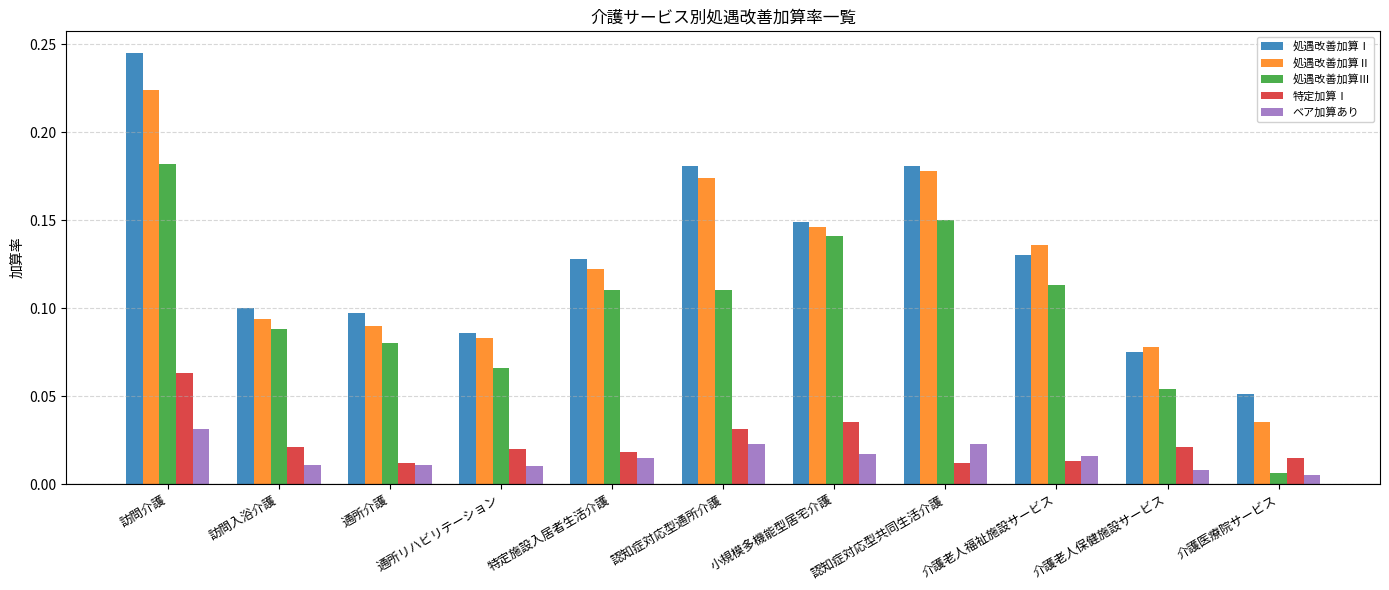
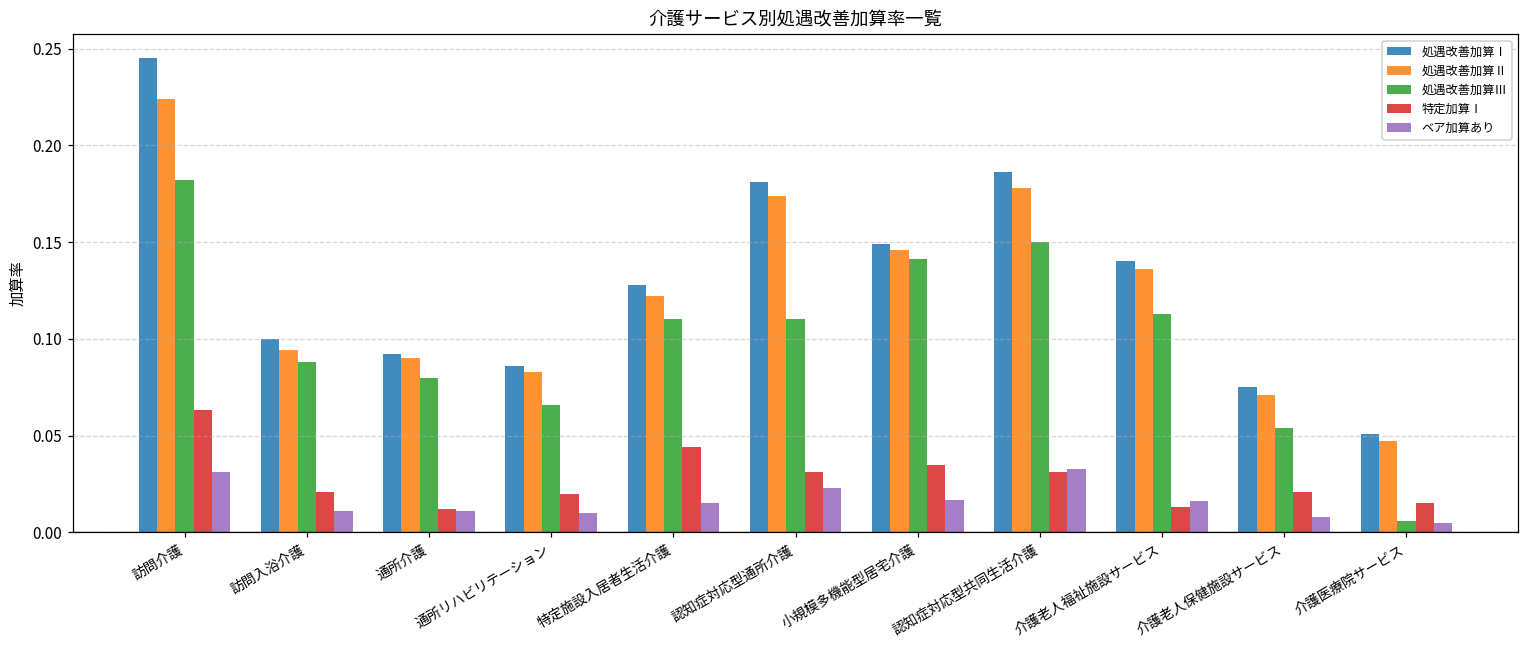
処遇改善加算Ⅰ, 通所介護: 0.097 -> 0.092
特定加算Ⅰ, 特定施設入居者生活介護: 0.018 -> 0.044
処遇改善加算Ⅰ, 認知症対応型共同生活介護: 0.181 -> 0.186
特定加算Ⅰ, 認知症対応型共同生活介護: 0.012 -> 0.031
ベア加算あり, 認知症対応型共同生活介護: 0.023 -> 0.033
処遇改善加算Ⅰ, 介護老人福祉施設サービス: 0.13 -> 0.14
処遇改善加算Ⅱ, 介護老人保健施設サービス: 0.078 -> 0.071
処遇改善加算Ⅱ, 介護医療院サービス: 0.035 -> 0.047
